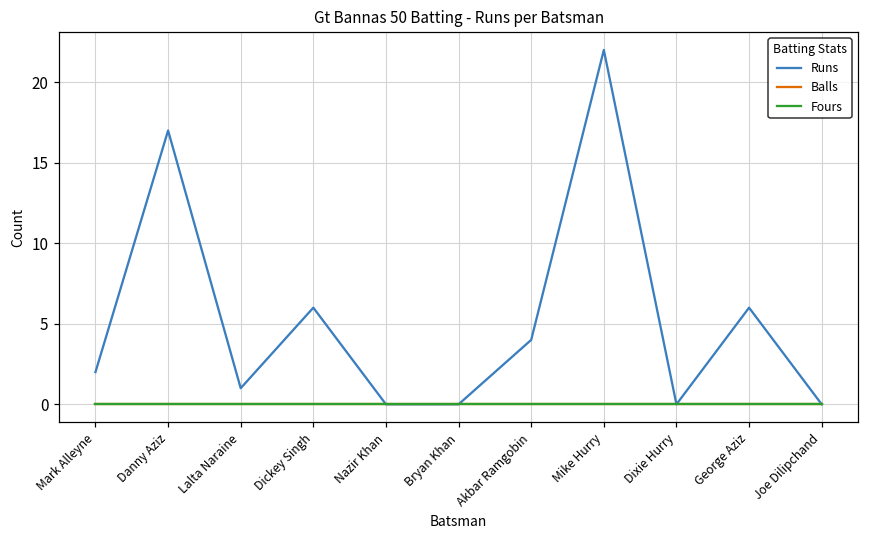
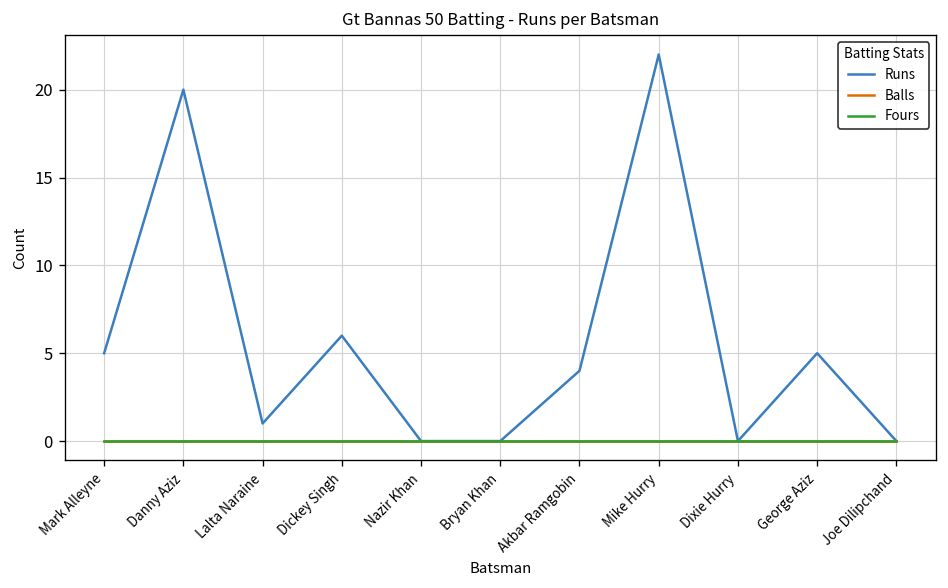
Runs, Mark Alleyne: 2 -> 5
Runs, Danny Aziz: 17 -> 20
Runs, George Aziz: 6 -> 5
